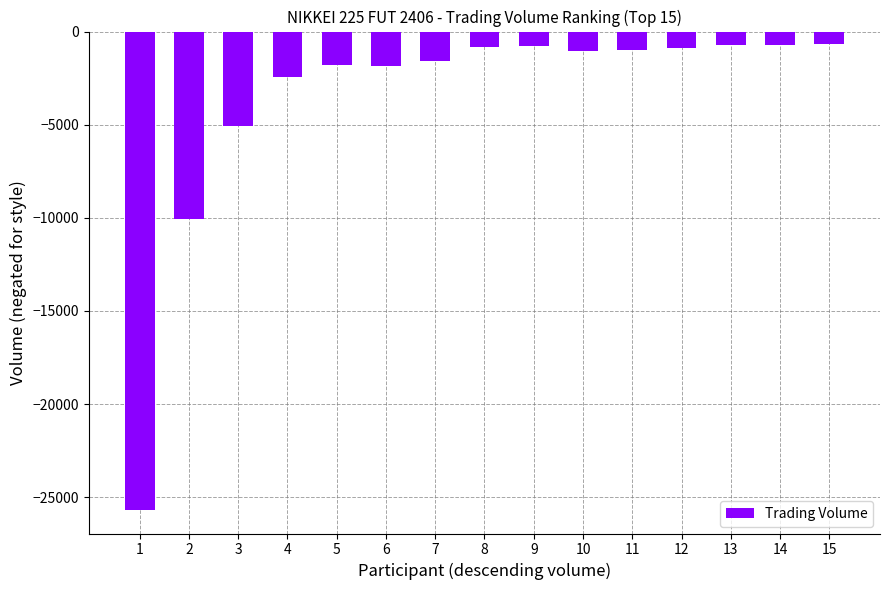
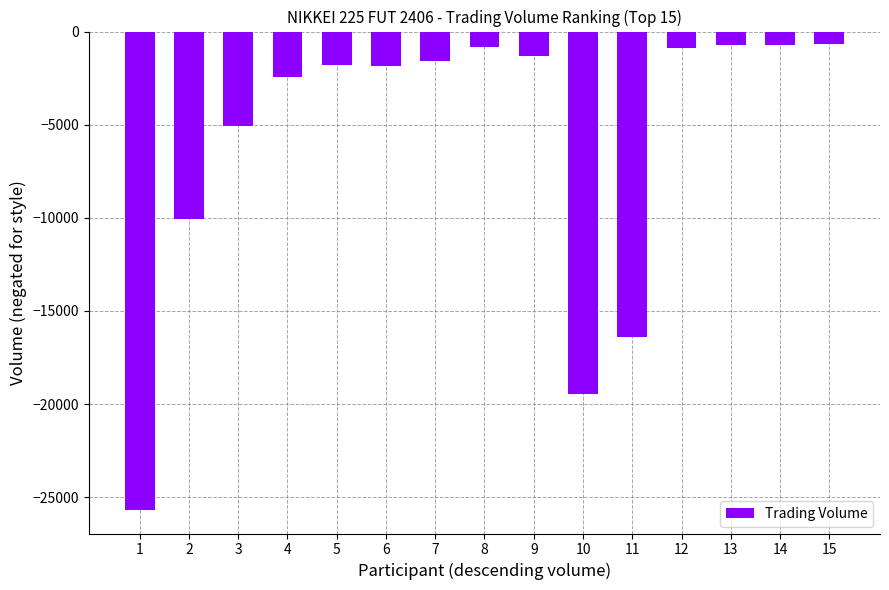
9: -800 -> -1300
10: -1100 -> -19500
11: -1000 -> -16400
